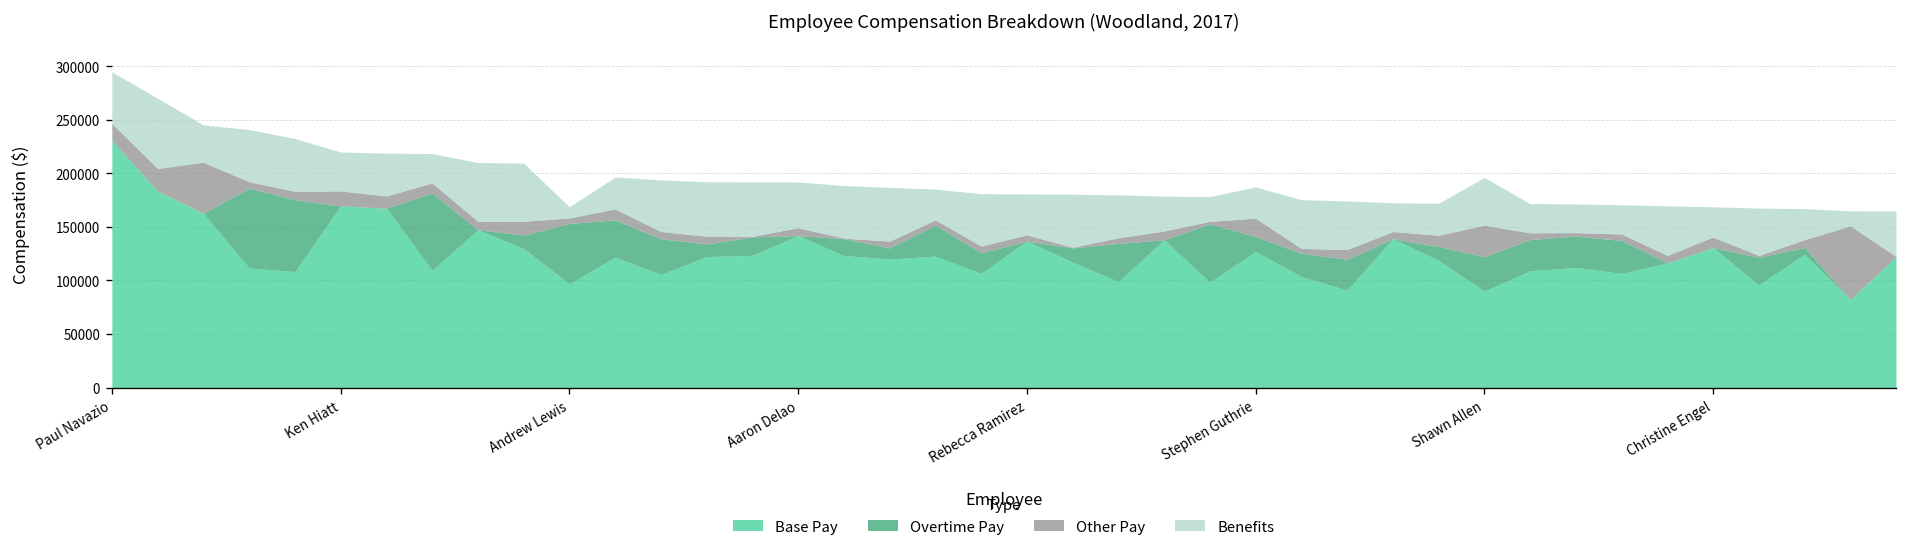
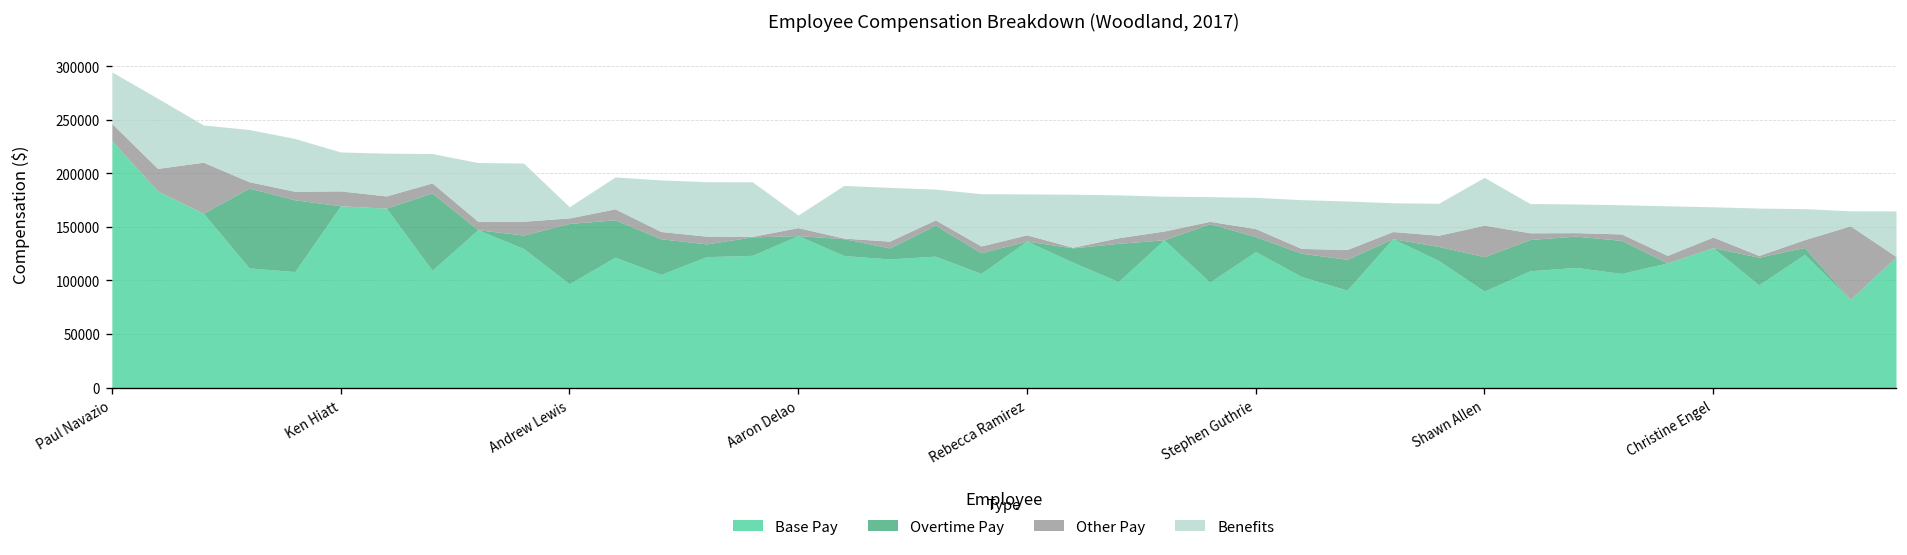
Benefits, Aaron Delao: 40000 -> 10000
Other Pay, Stephen Guthrie: 20000 -> 10000
